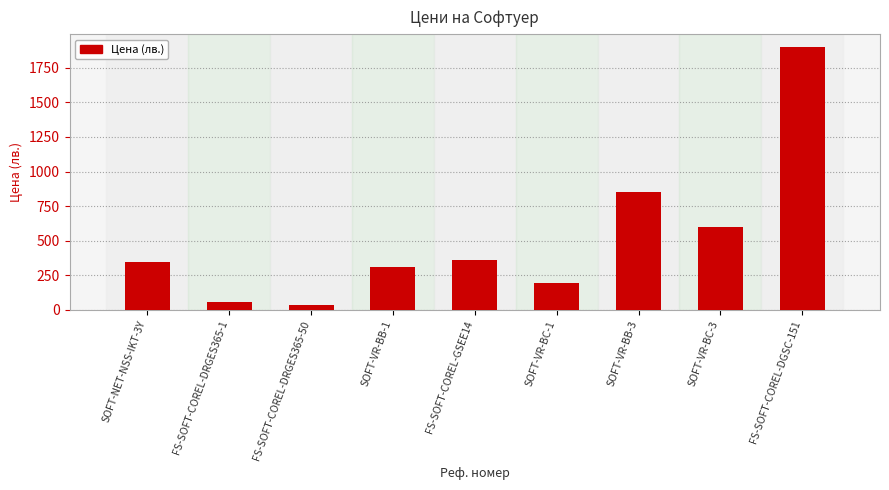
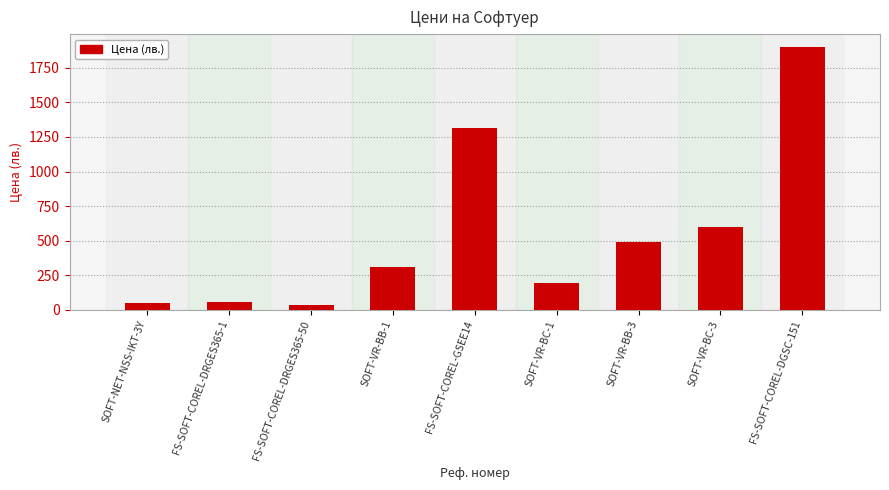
SOFT-NET-NSS-IKT-3Y: 340 -> 50
FS-SOFT-COREL-GSEE14: 360 -> 1320
SOFT-VR-BB-3: 850 -> 490
